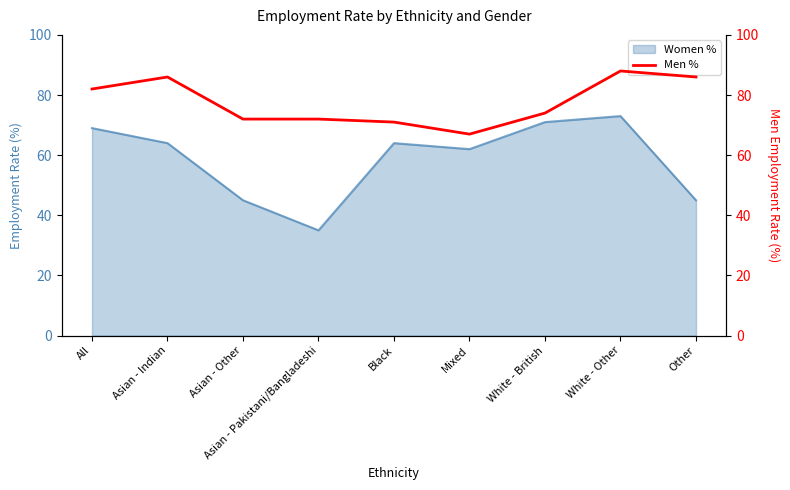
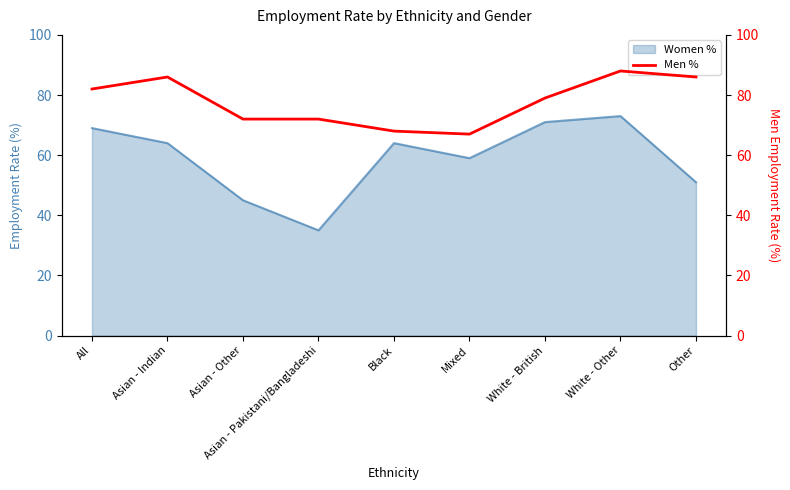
Women %, Mixed: 62 -> 59
Women %, Other: 45 -> 51
Men %, Black: 71 -> 68
Men %, White - British: 74 -> 79
